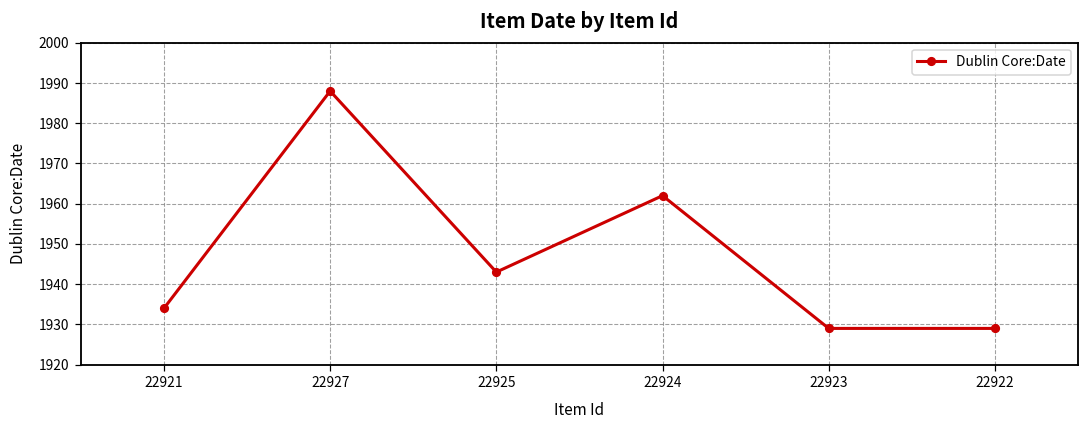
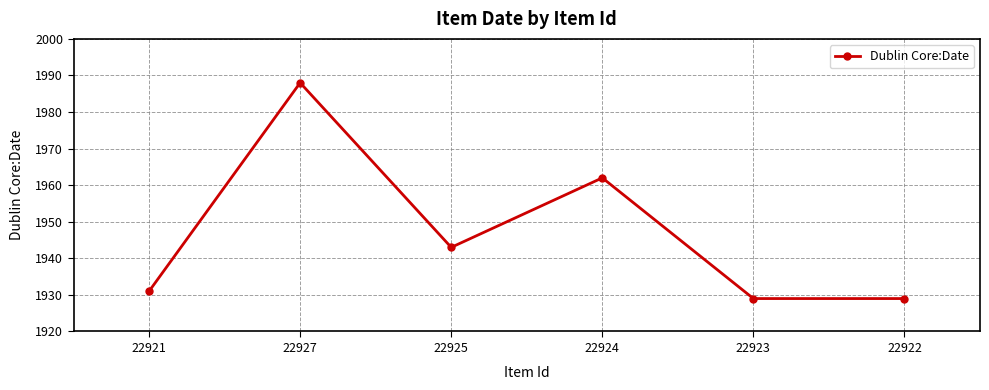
22921: 1934 -> 1931
